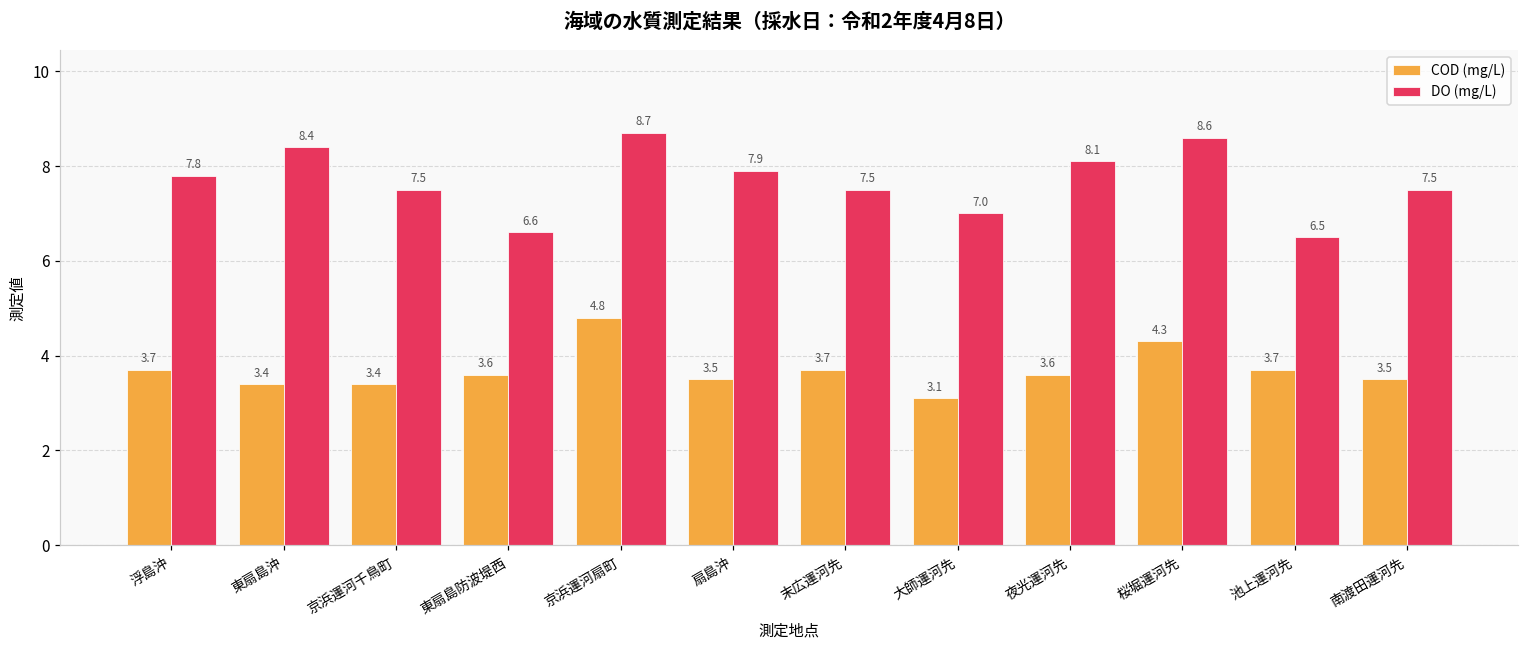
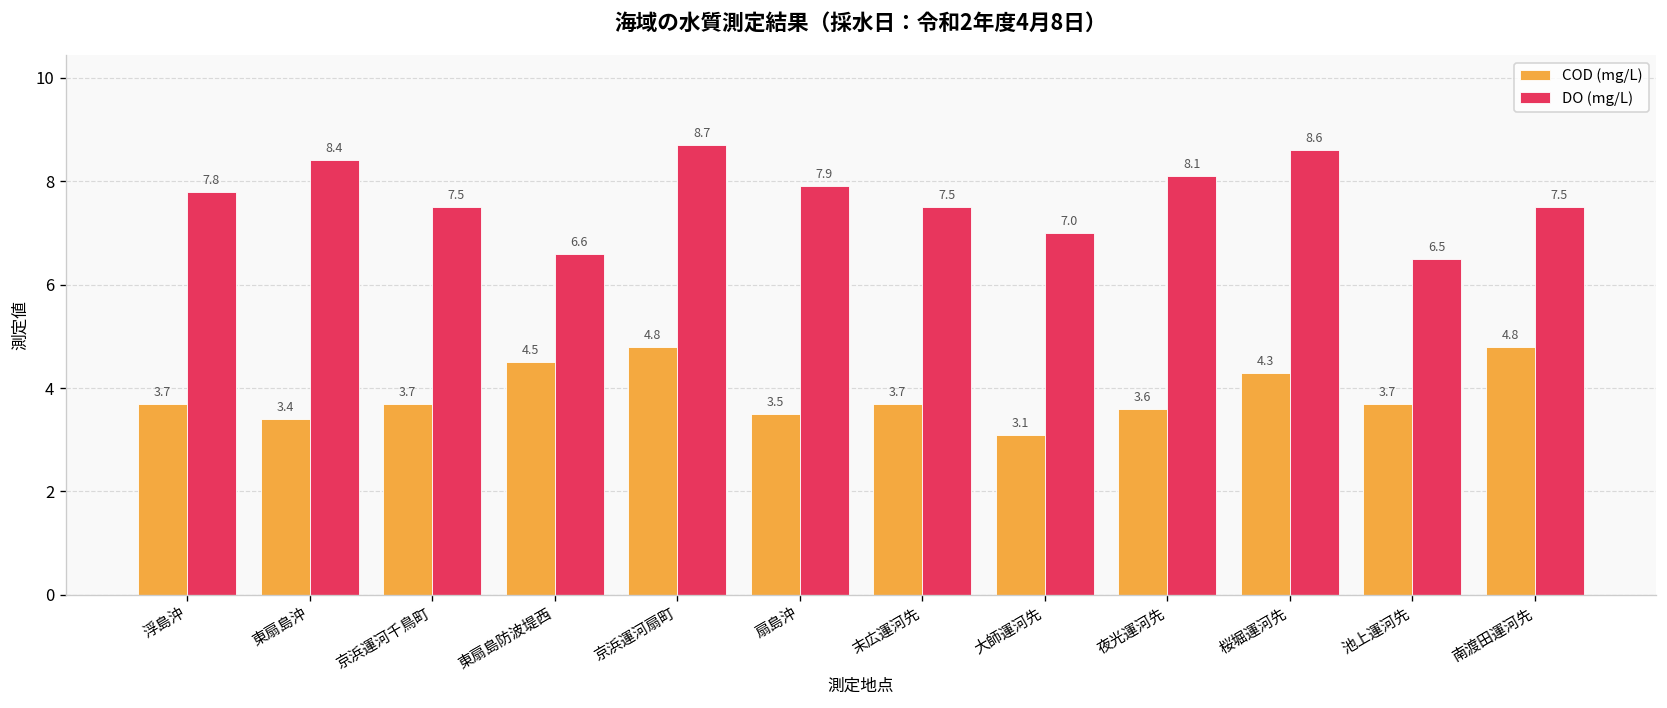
COD (mg/L), 京浜運河千鳥町: 3.4 -> 3.7
COD (mg/L), 東扇島防波堤西: 3.6 -> 4.5
COD (mg/L), 南渡田運河先: 3.5 -> 4.8
